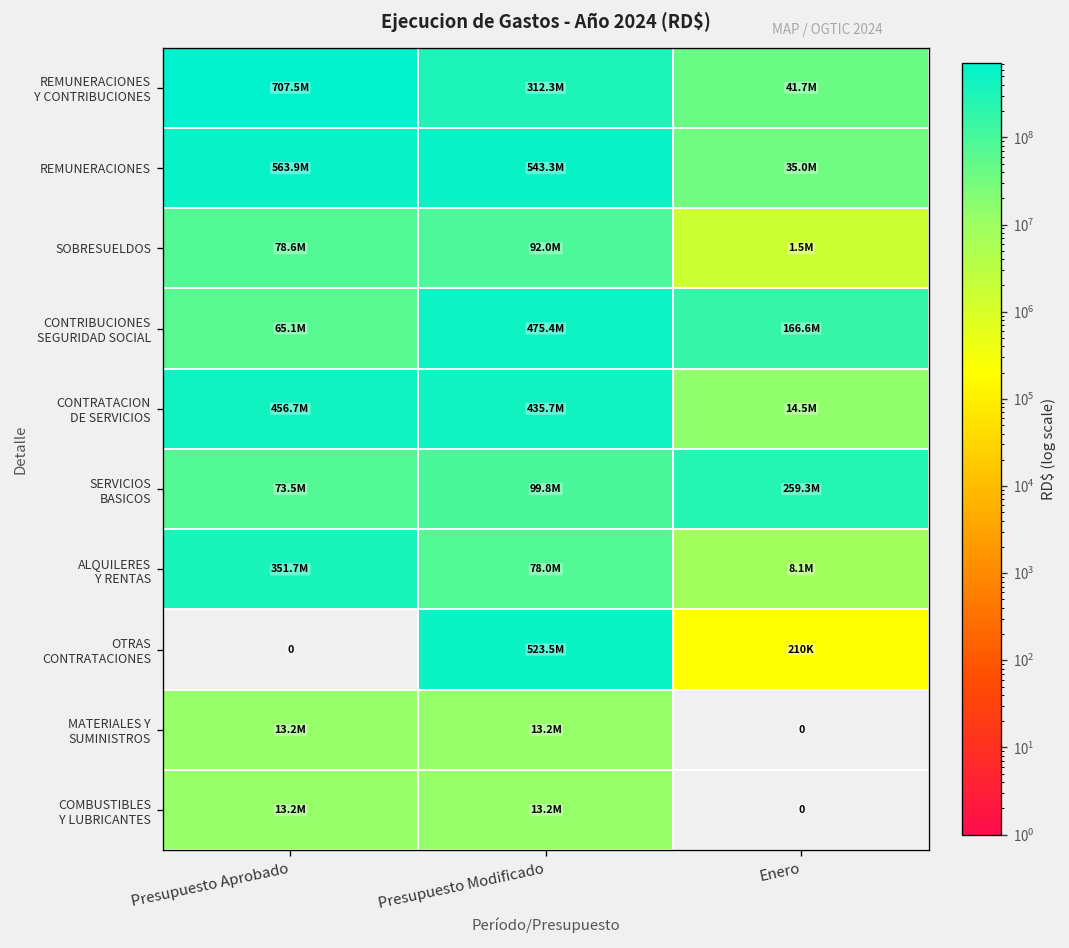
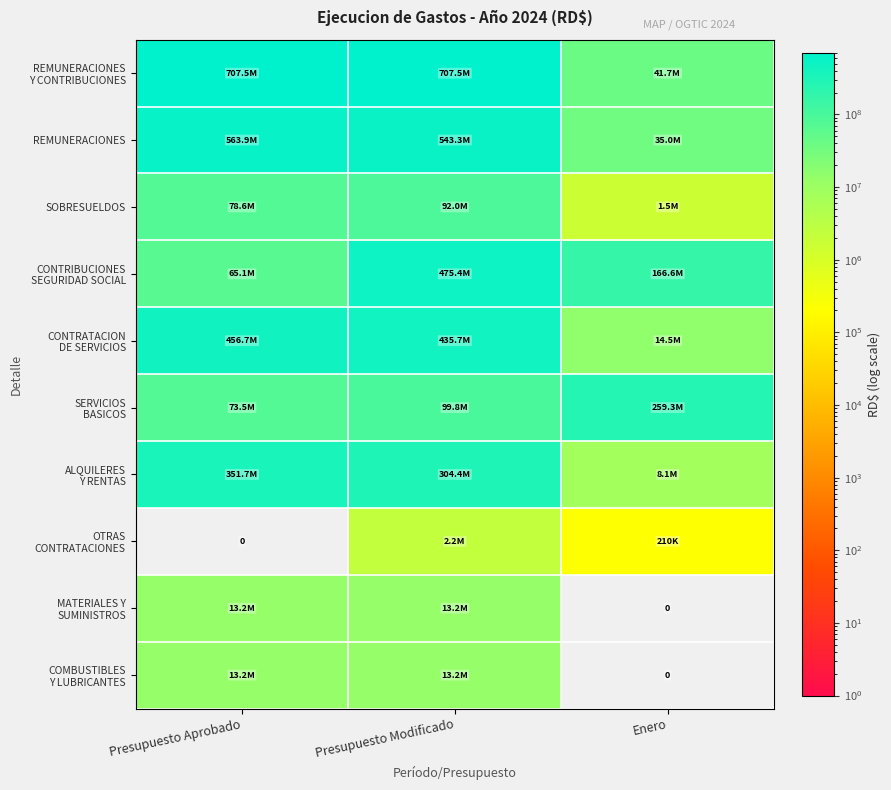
REMUNERACIONES Y CONTRIBUCIONES, Presupuesto Modificado: 312.3M -> 707.5M
ALQUILERES Y RENTAS, Presupuesto Modificado: 78.0M -> 304.4M
OTRAS CONTRATACIONES, Presupuesto Modificado: 523.5M -> 2.2M
